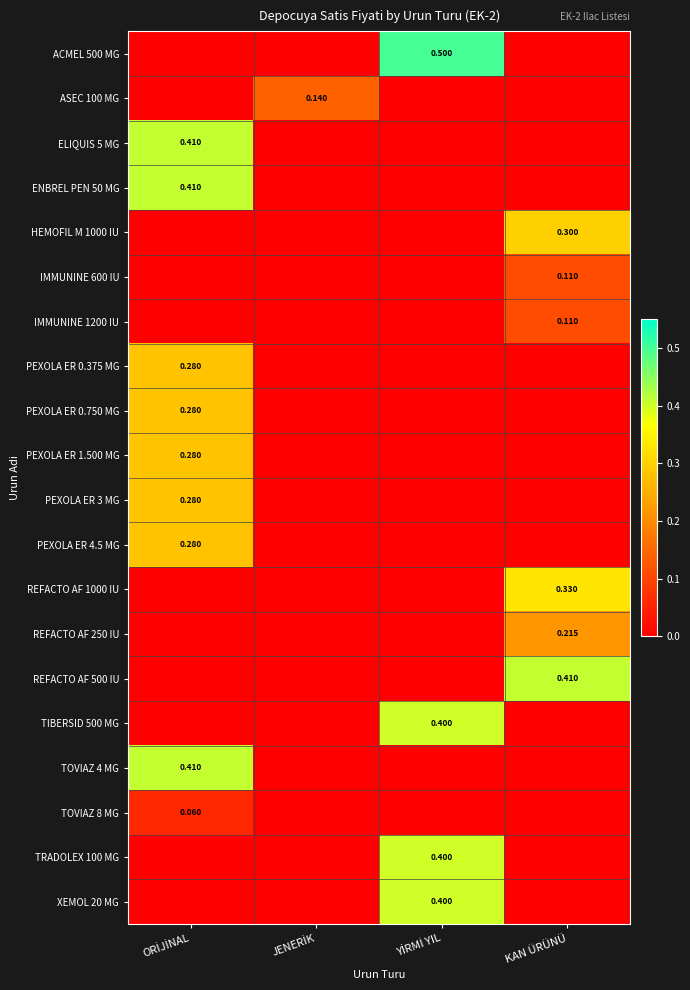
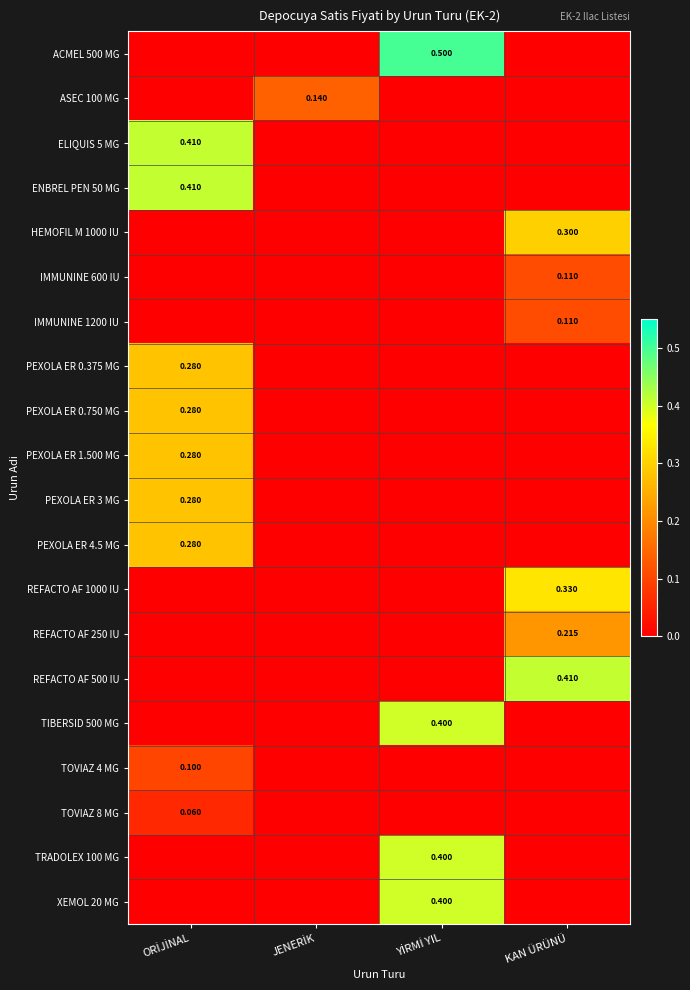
TOVIAZ 4 MG, ORİJİNAL: 0.410 -> 0.100
